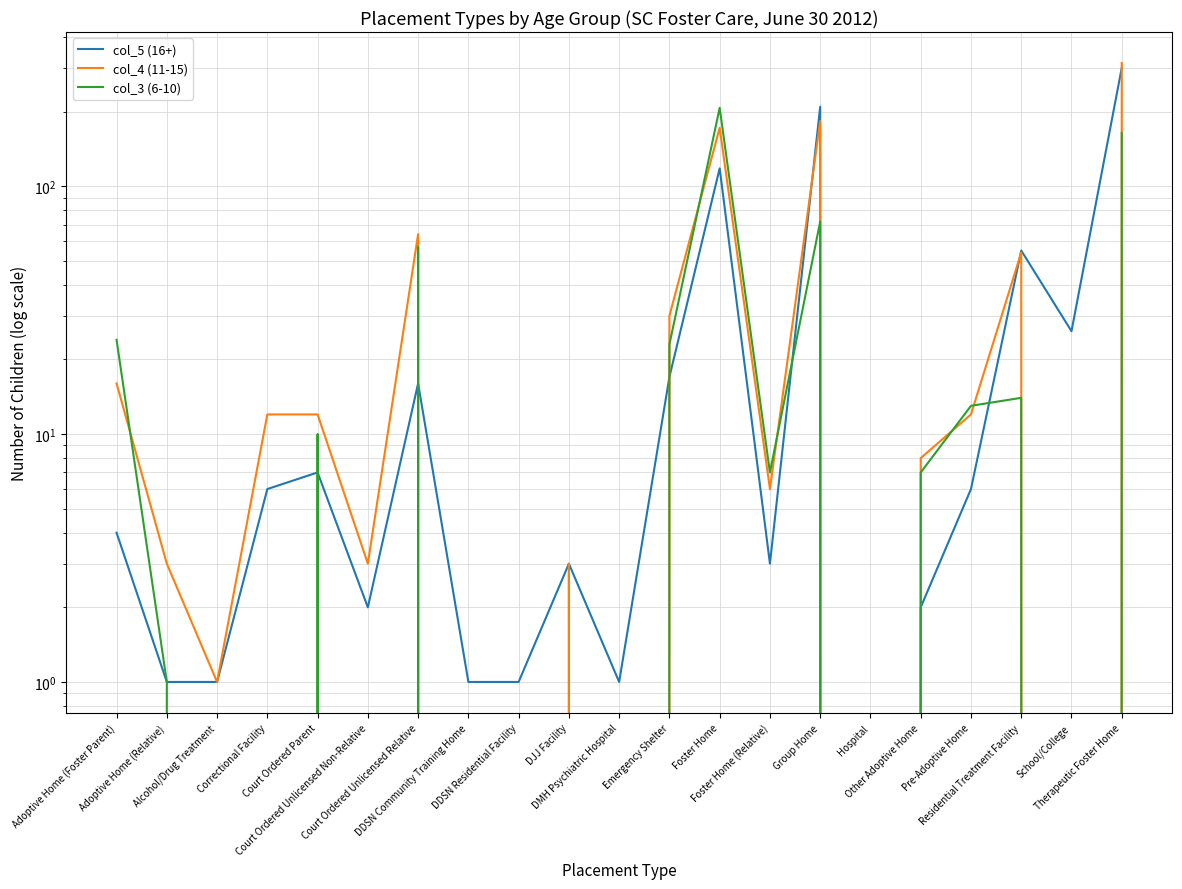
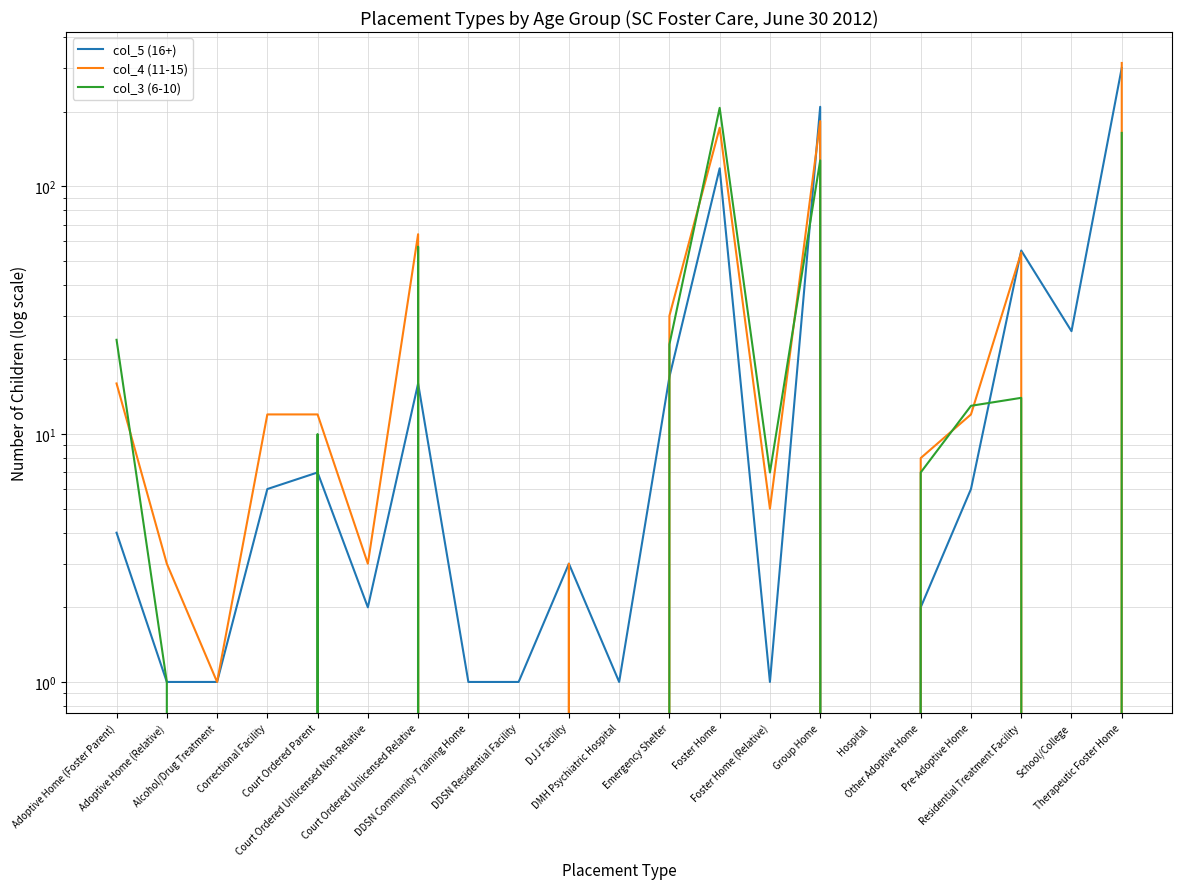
col_5 (16+), Foster Home (Relative): 3 -> 1
col_4 (11-15), Foster Home (Relative): 6 -> 5
col_3 (6-10), Group Home: 72 -> 130
